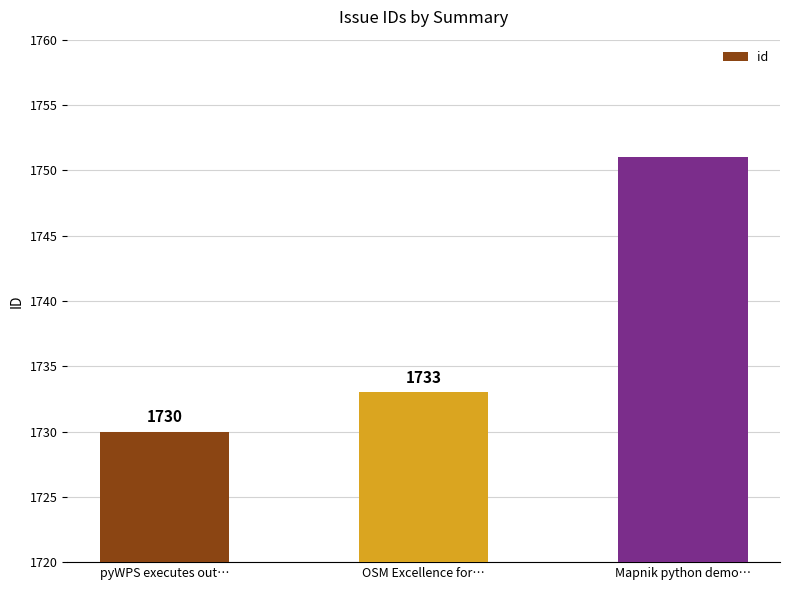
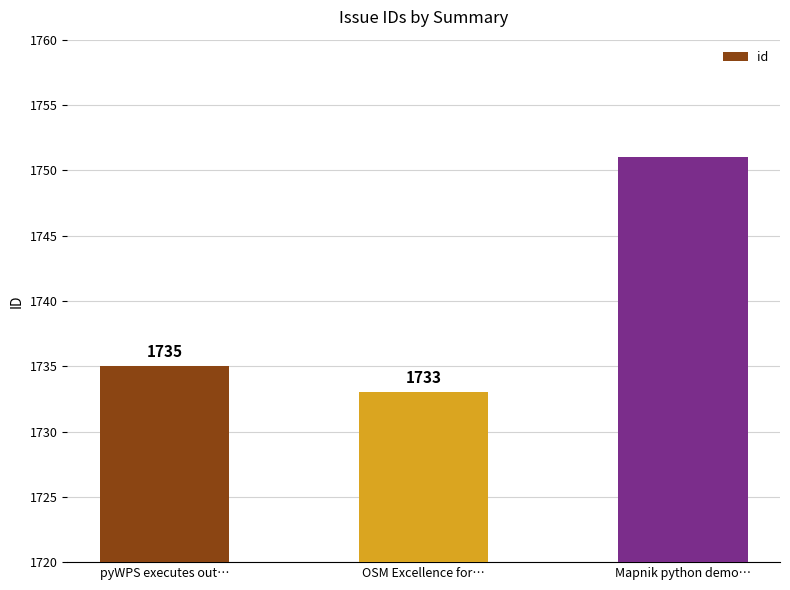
pyWPS executes out…: 1730 -> 1735
